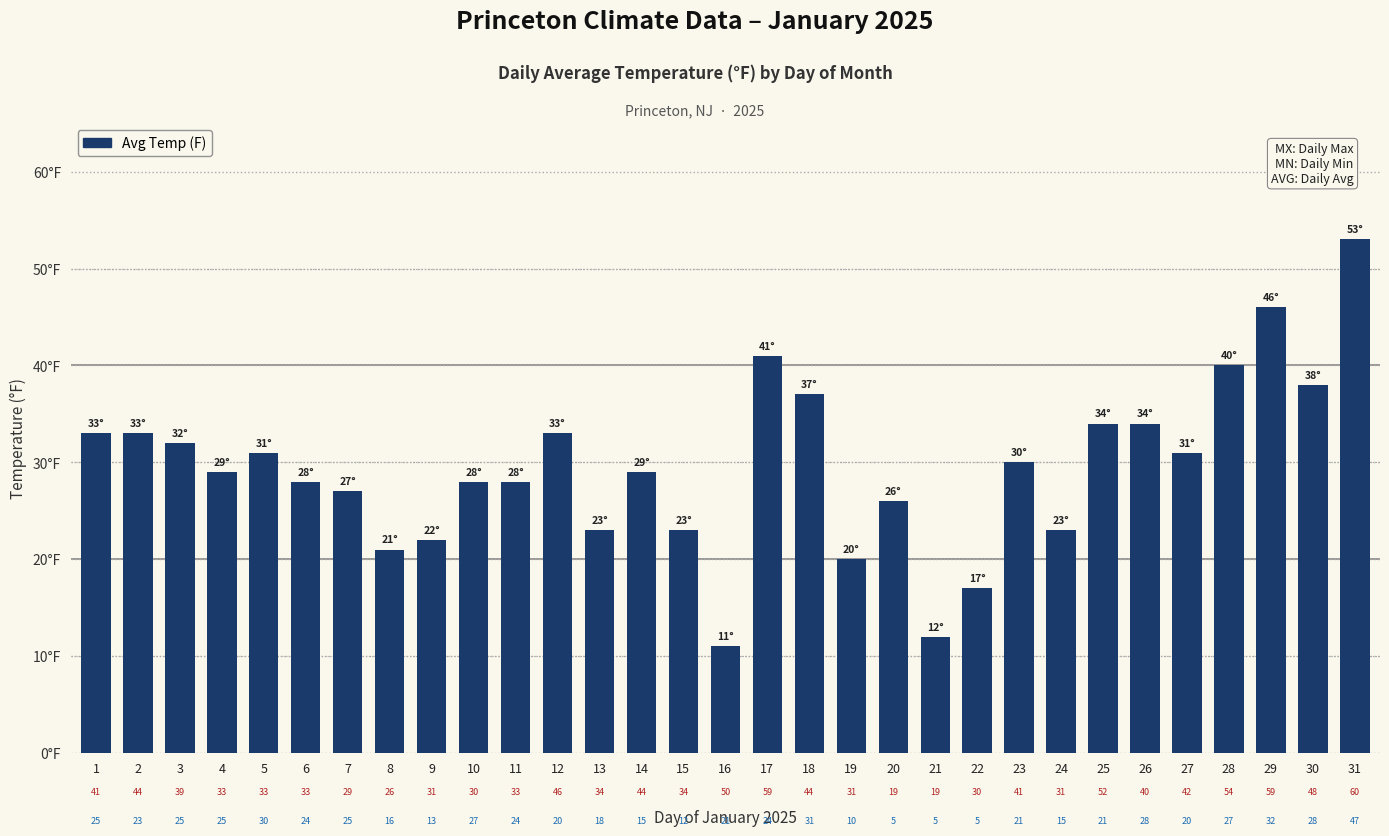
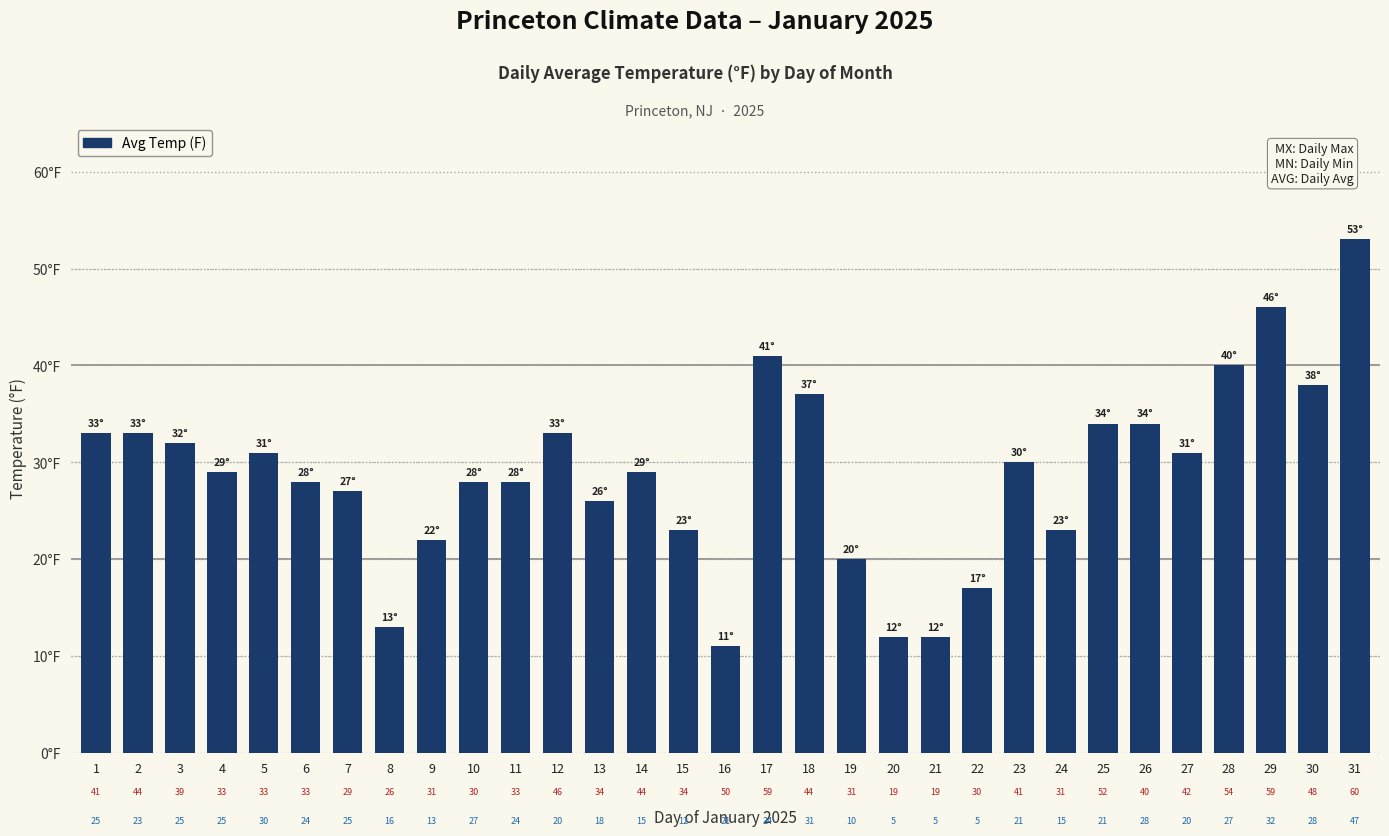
8: 21° -> 13°
13: 23° -> 26°
20: 26° -> 12°
